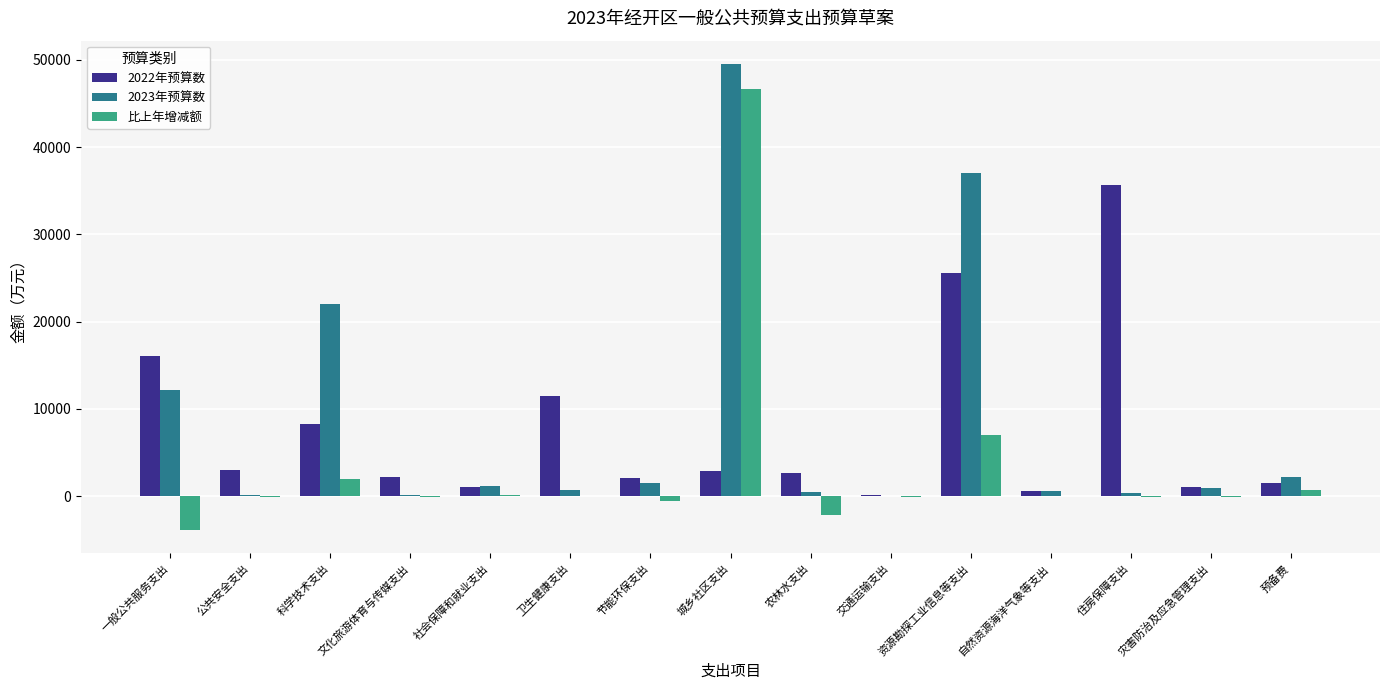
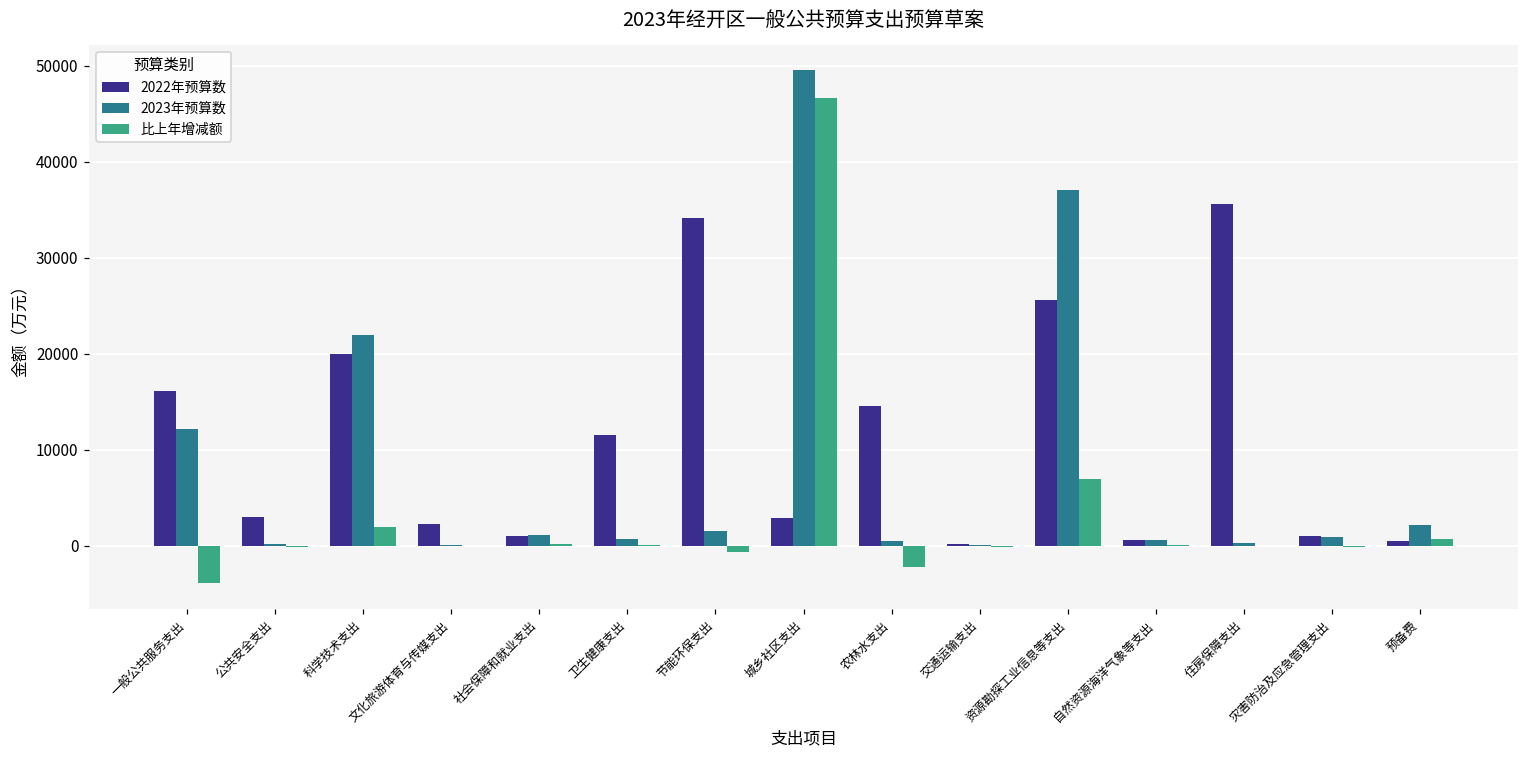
2022年预算数, 科学技术支出: 8000 -> 20000
2022年预算数, 节能环保支出: 2000 -> 34000
2022年预算数, 农林水支出: 3000 -> 15000
2022年预算数, 预备费: 2000 -> 1000
